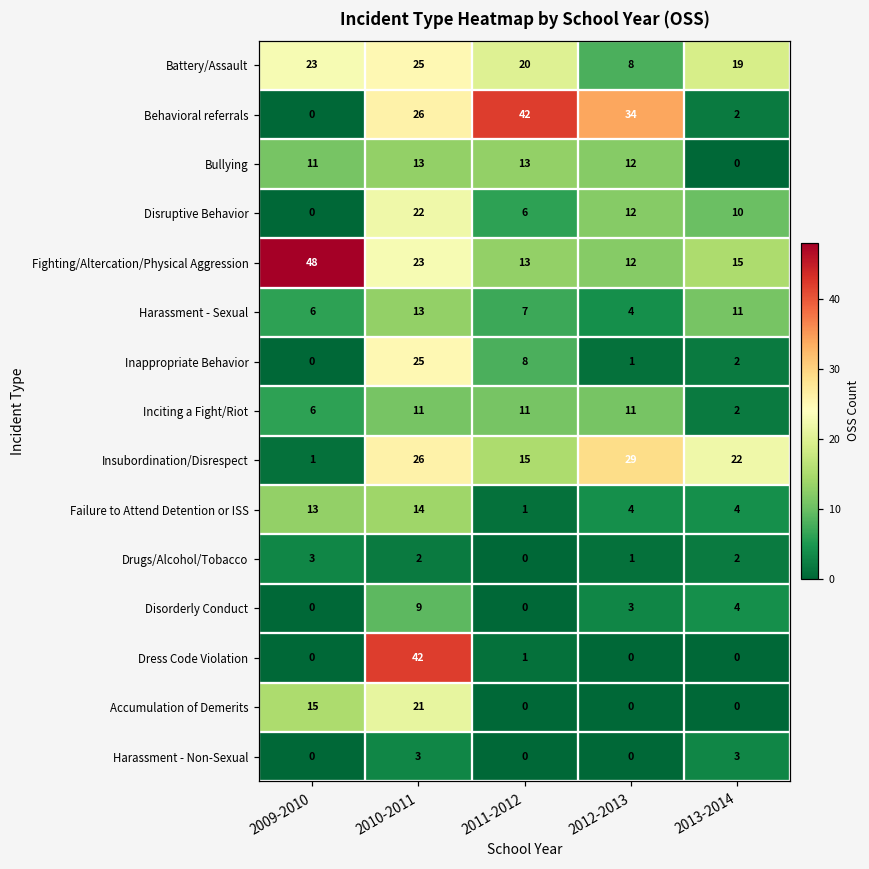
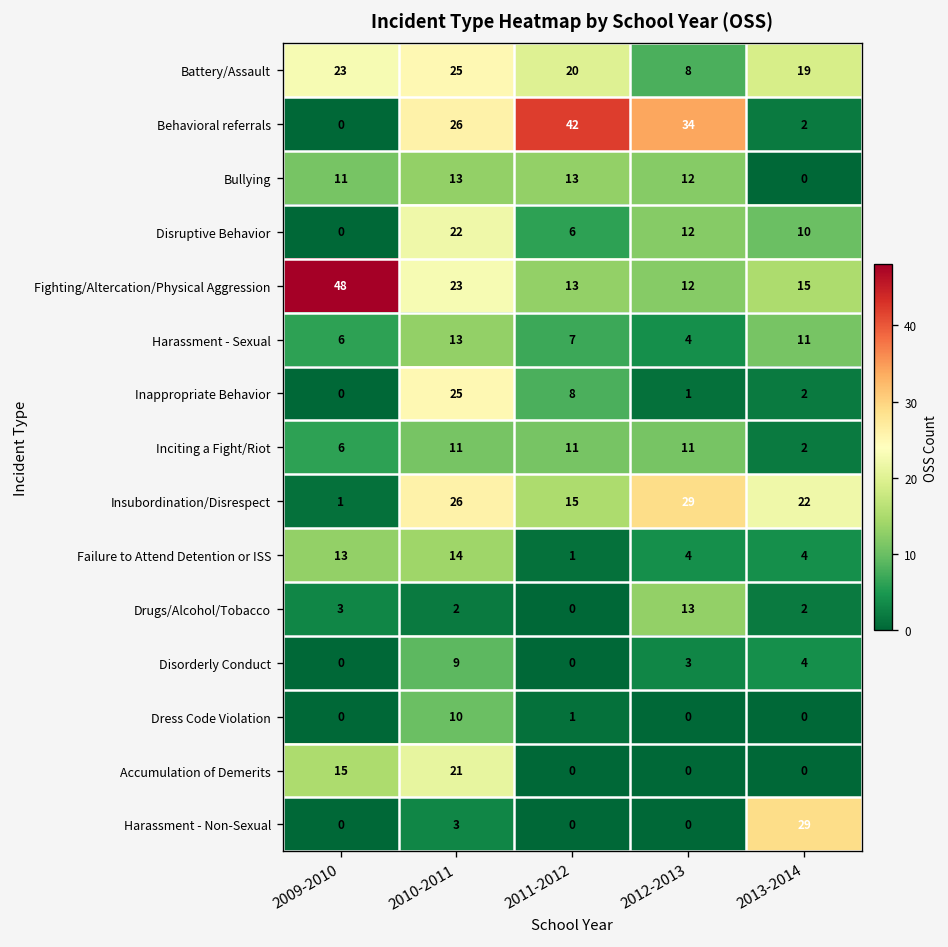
Drugs/Alcohol/Tobacco, 2012-2013: 1 -> 13
Dress Code Violation, 2010-2011: 42 -> 10
Harassment - Non-Sexual, 2013-2014: 3 -> 29
